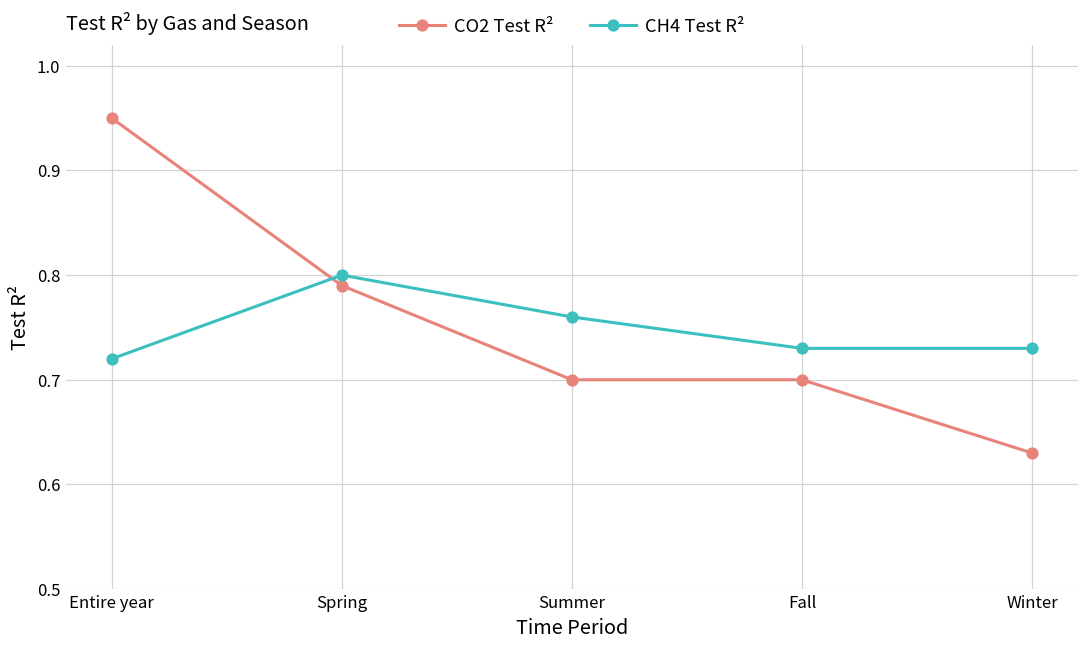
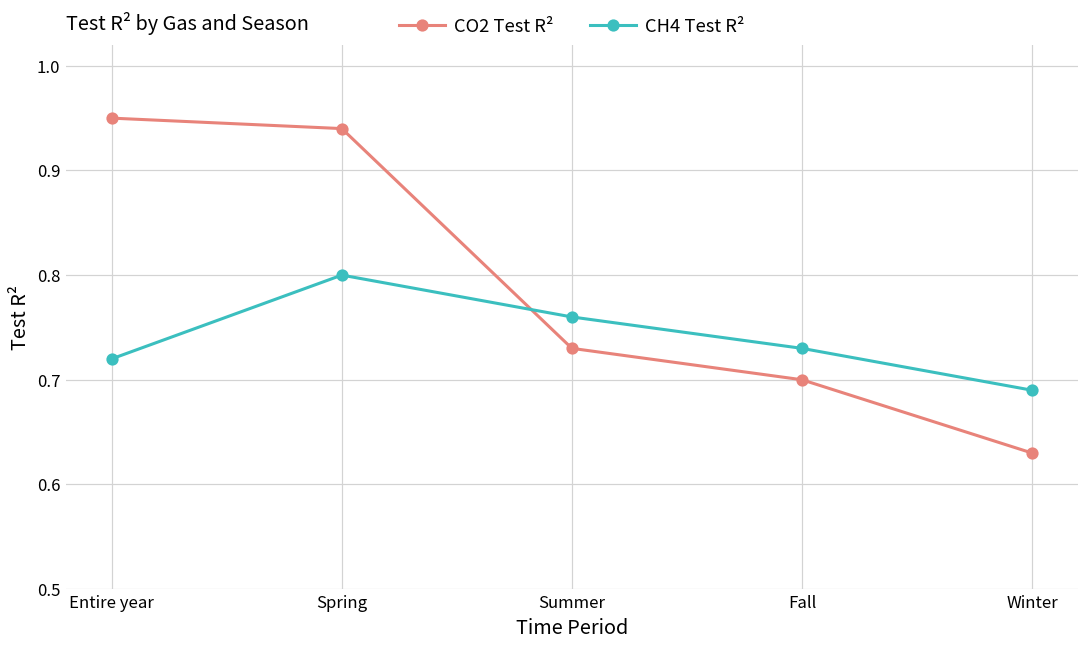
CO2 Test R², Spring: 0.79 -> 0.94
CO2 Test R², Summer: 0.70 -> 0.73
CH4 Test R², Winter: 0.73 -> 0.69
